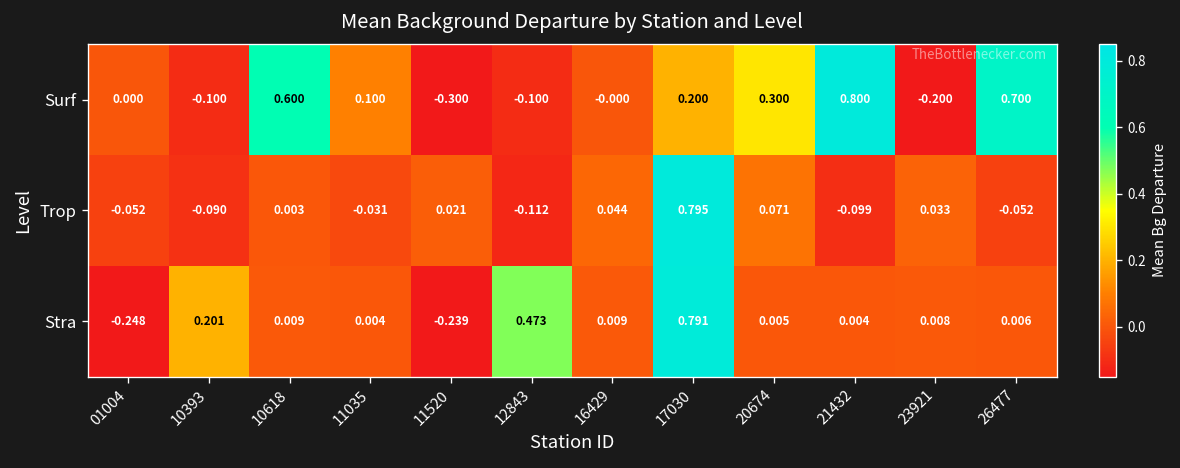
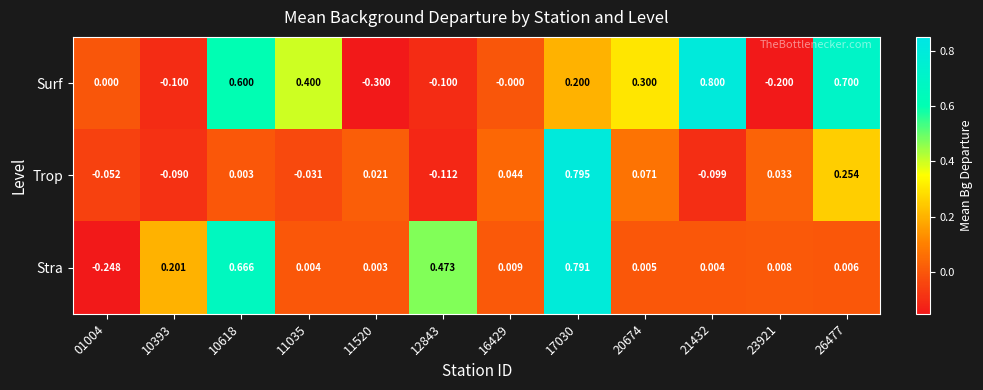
Surf, 11035: 0.100 -> 0.400
Trop, 26477: -0.052 -> 0.254
Stra, 10618: 0.009 -> 0.666
Stra, 11520: -0.239 -> 0.003
